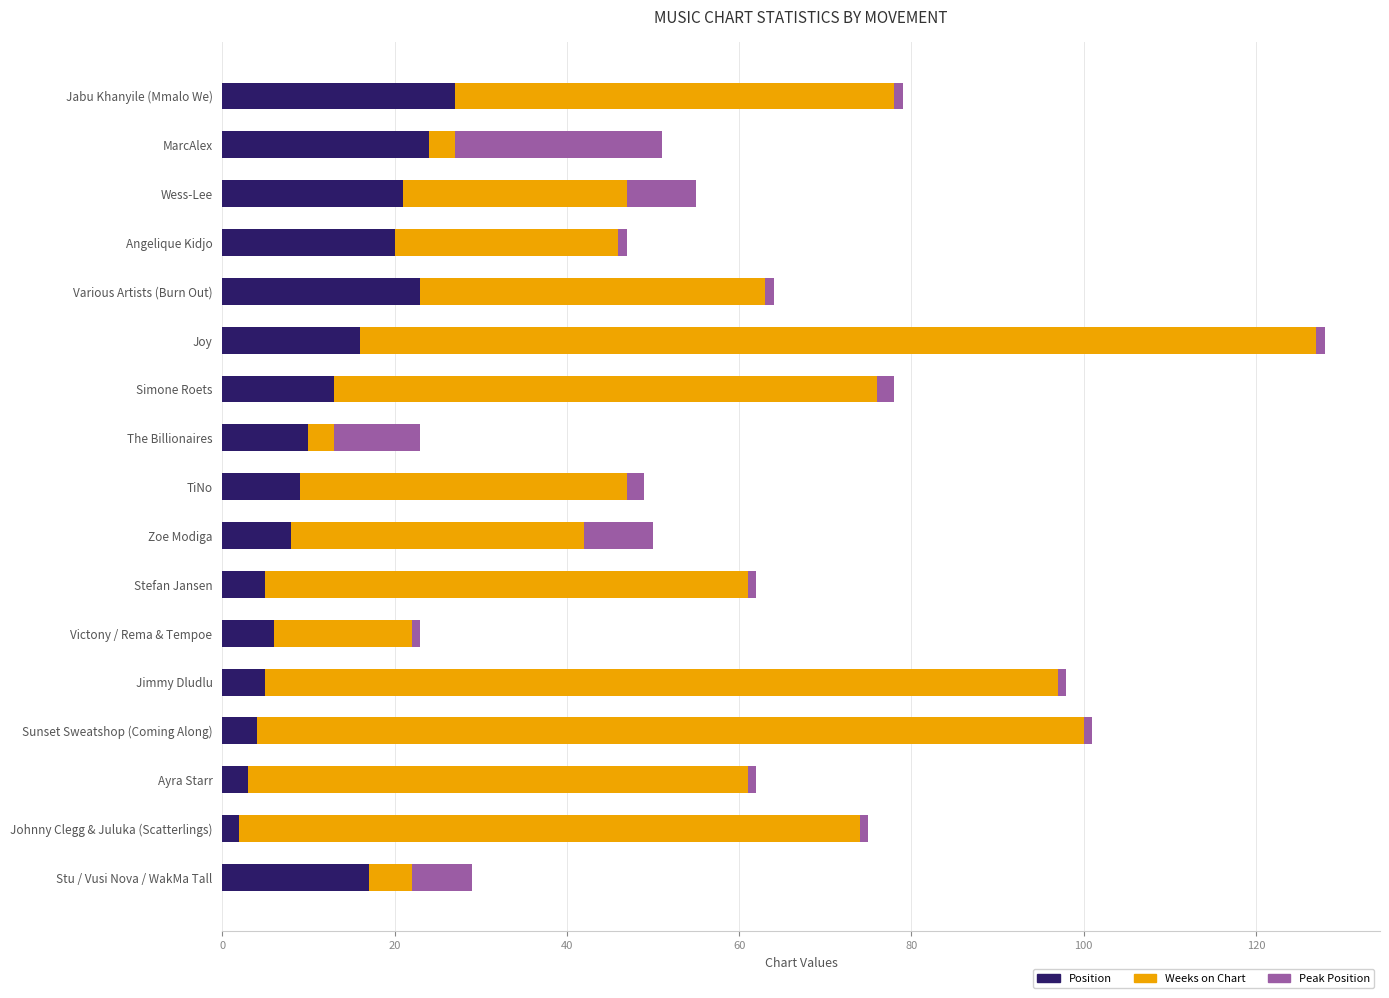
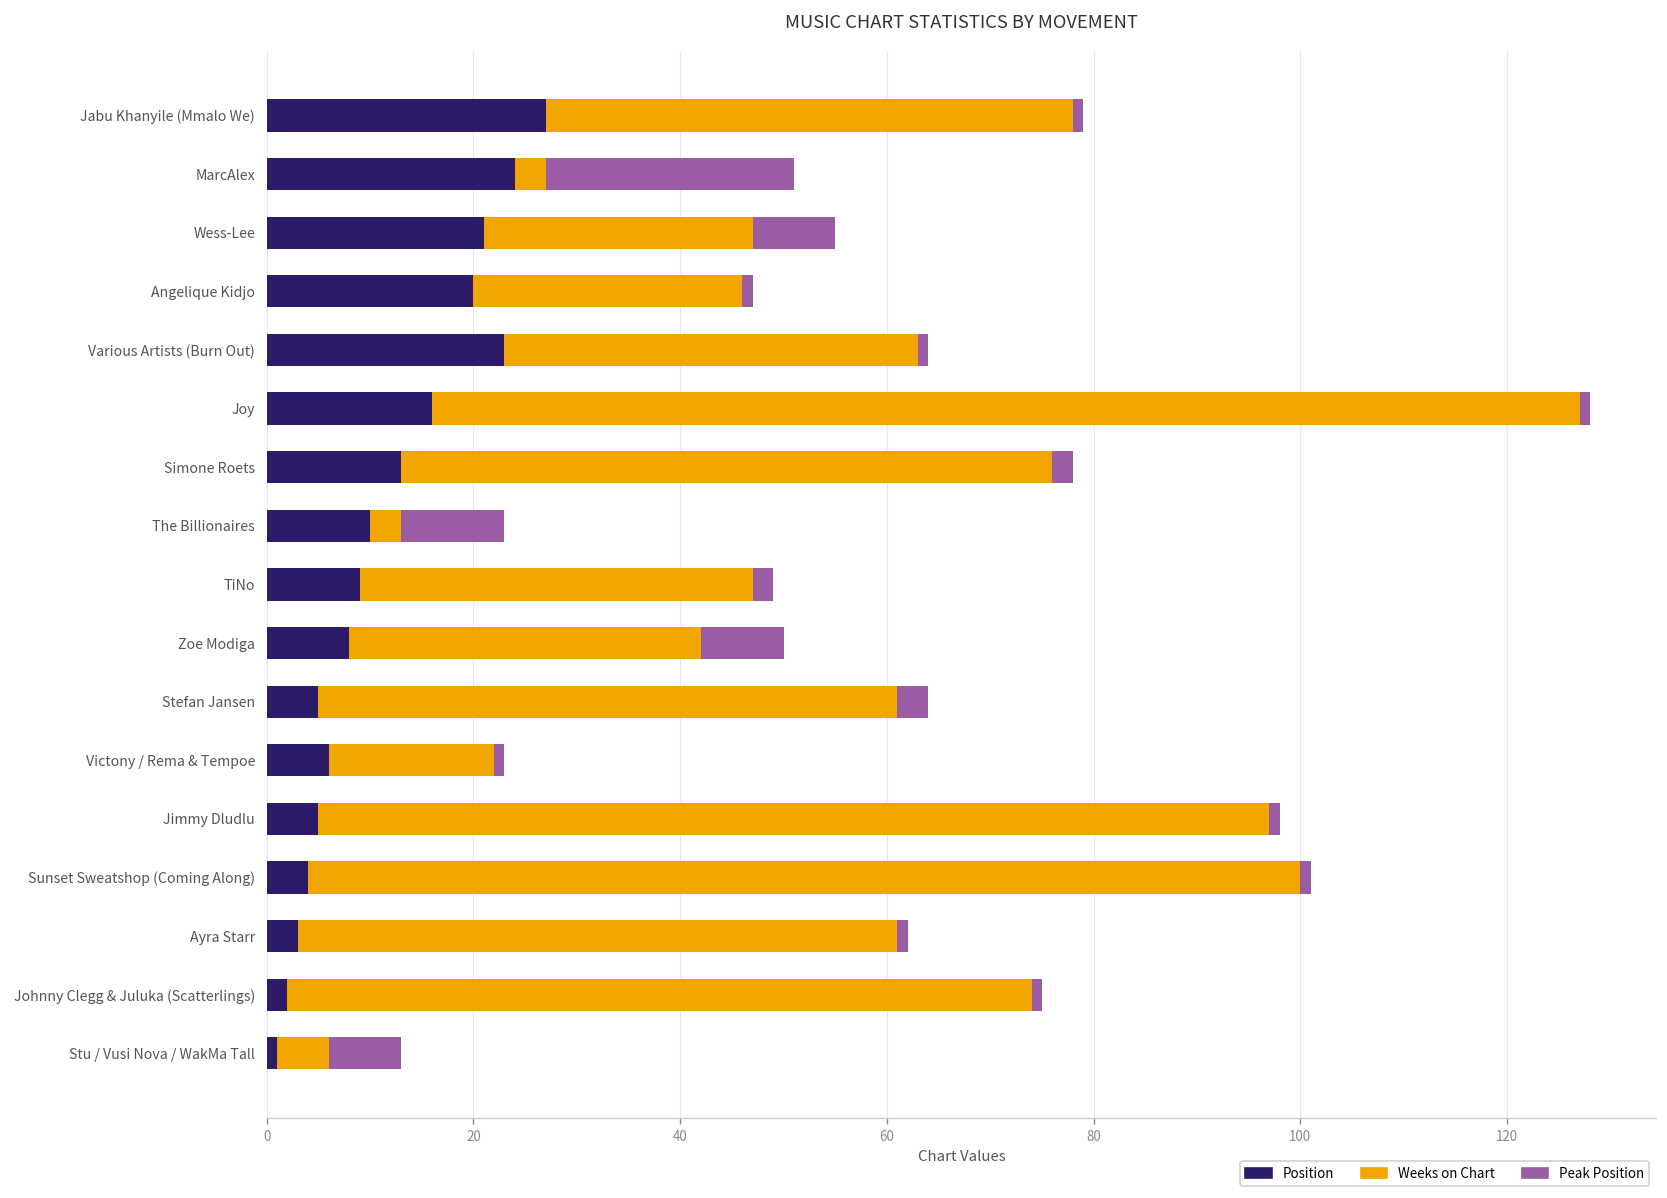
Peak Position, Stefan Jansen: 1 -> 3
Position, Stu / Vusi Nova / WakMa Tall: 17 -> 1
